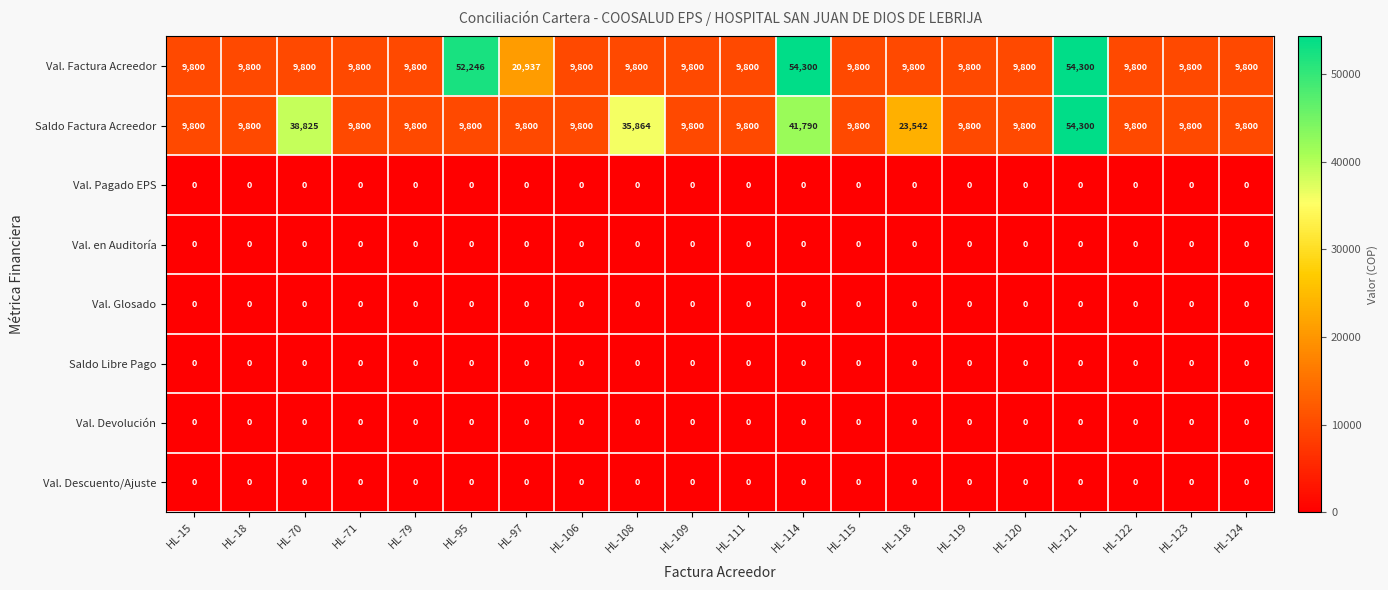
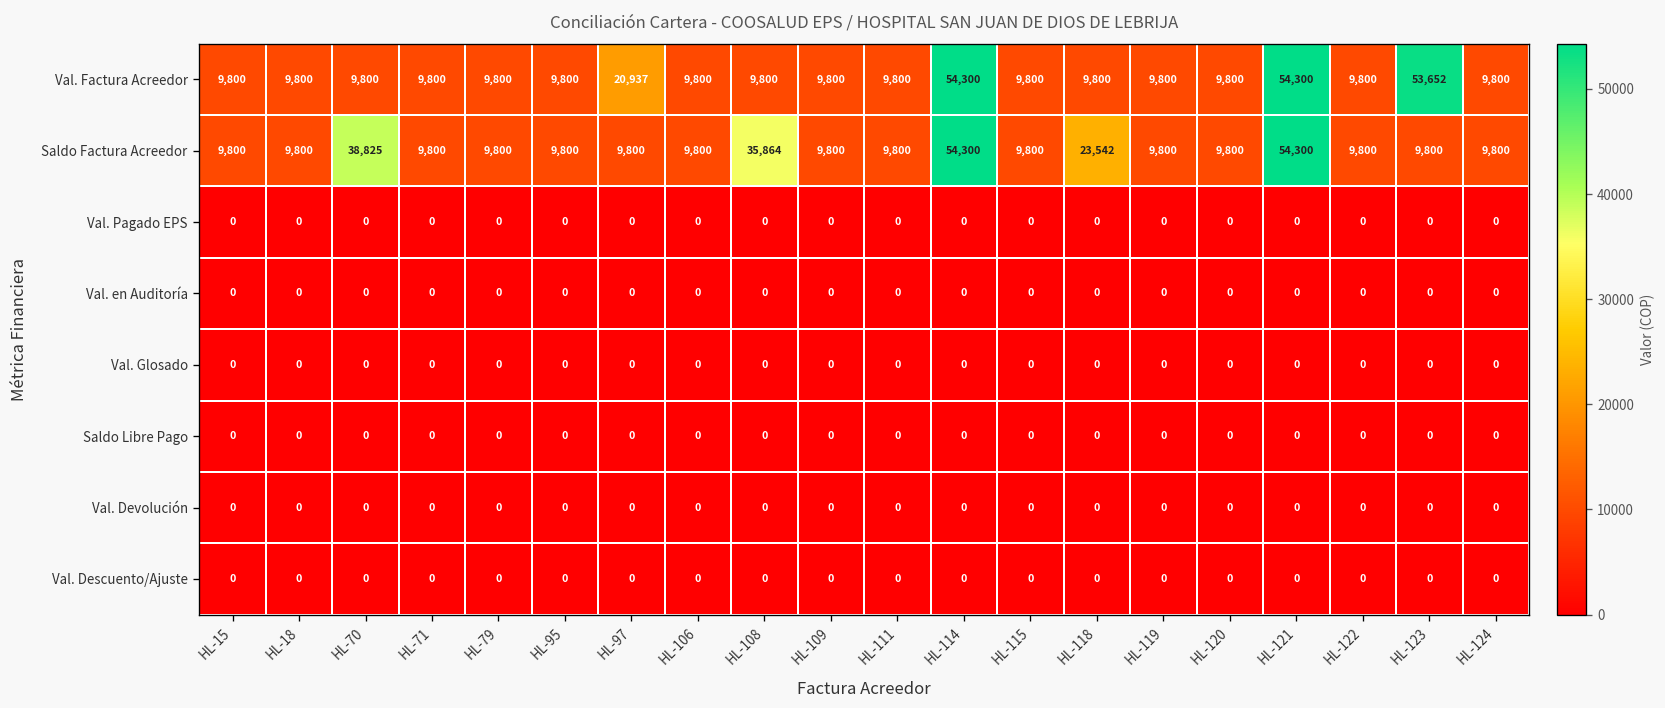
Val. Factura Acreedor, HL-95: 52,246 -> 9,800
Val. Factura Acreedor, HL-123: 9,800 -> 53,652
Saldo Factura Acreedor, HL-114: 41,790 -> 54,300
